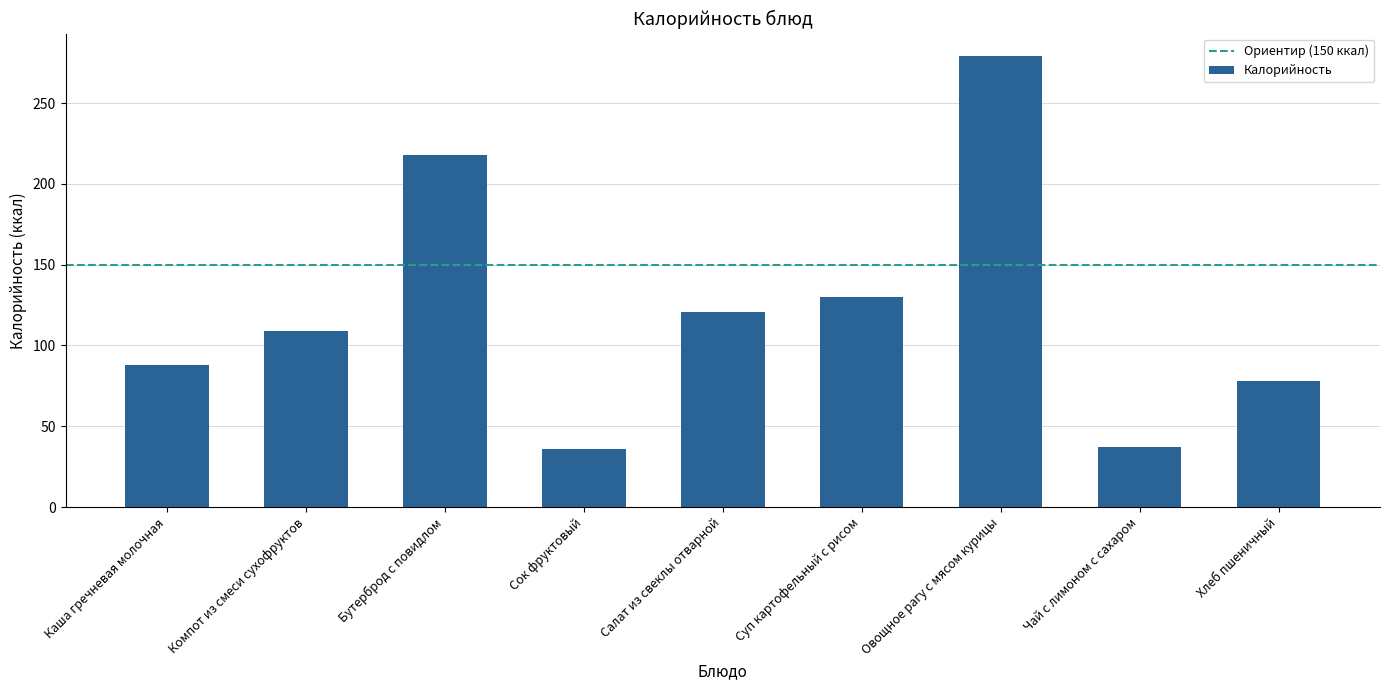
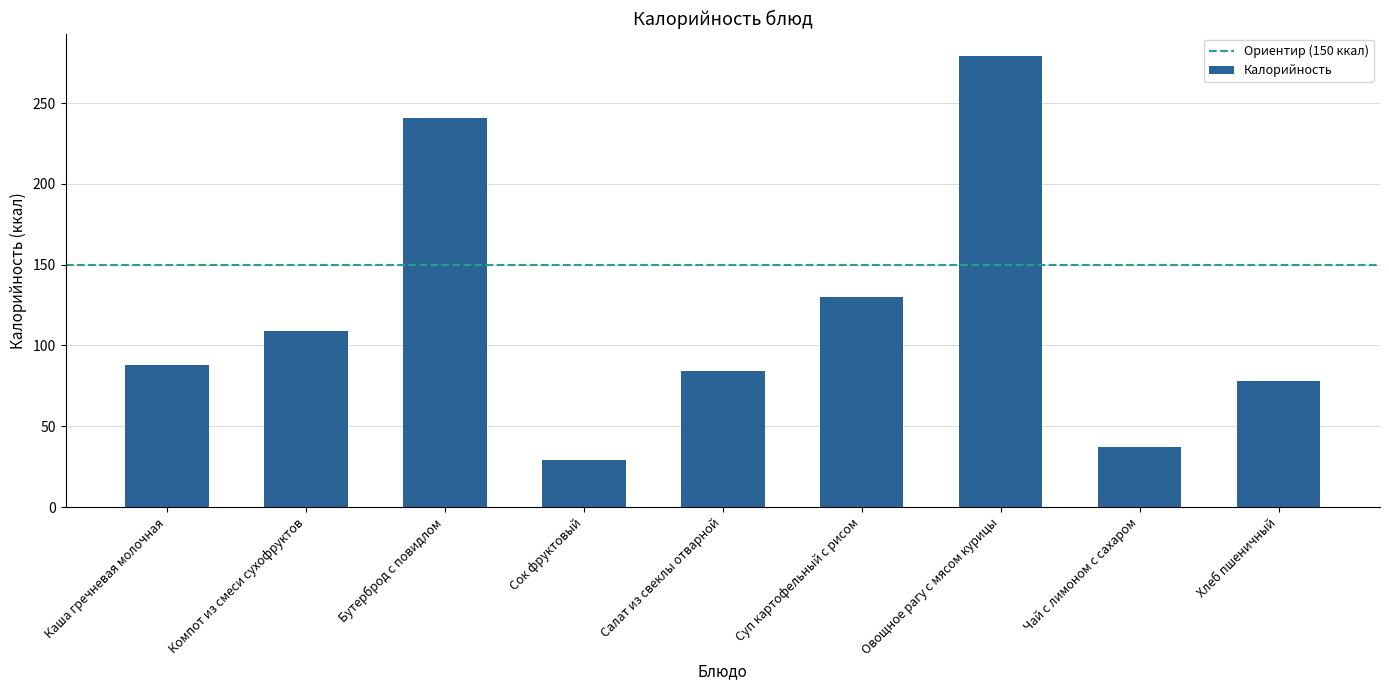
Бутерброд с повидлом: 218 -> 241
Сок фруктовый: 36 -> 29
Салат из свеклы отварной: 121 -> 84
